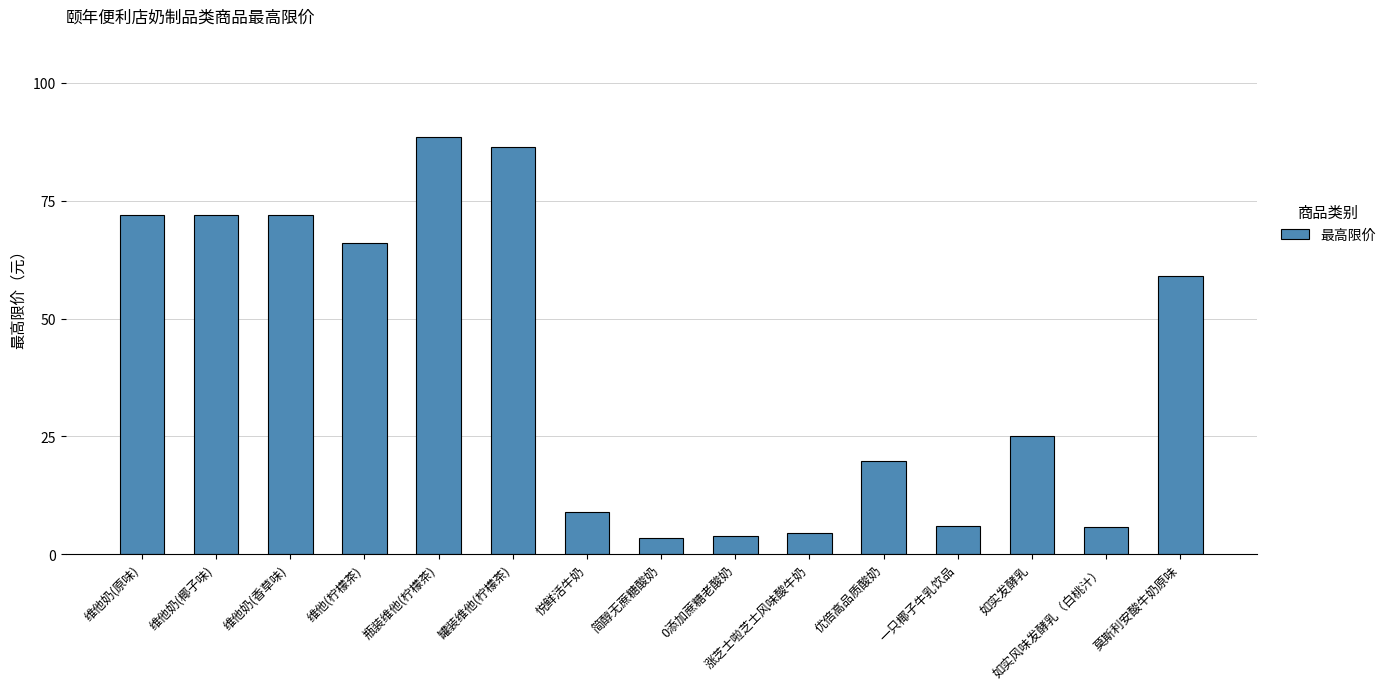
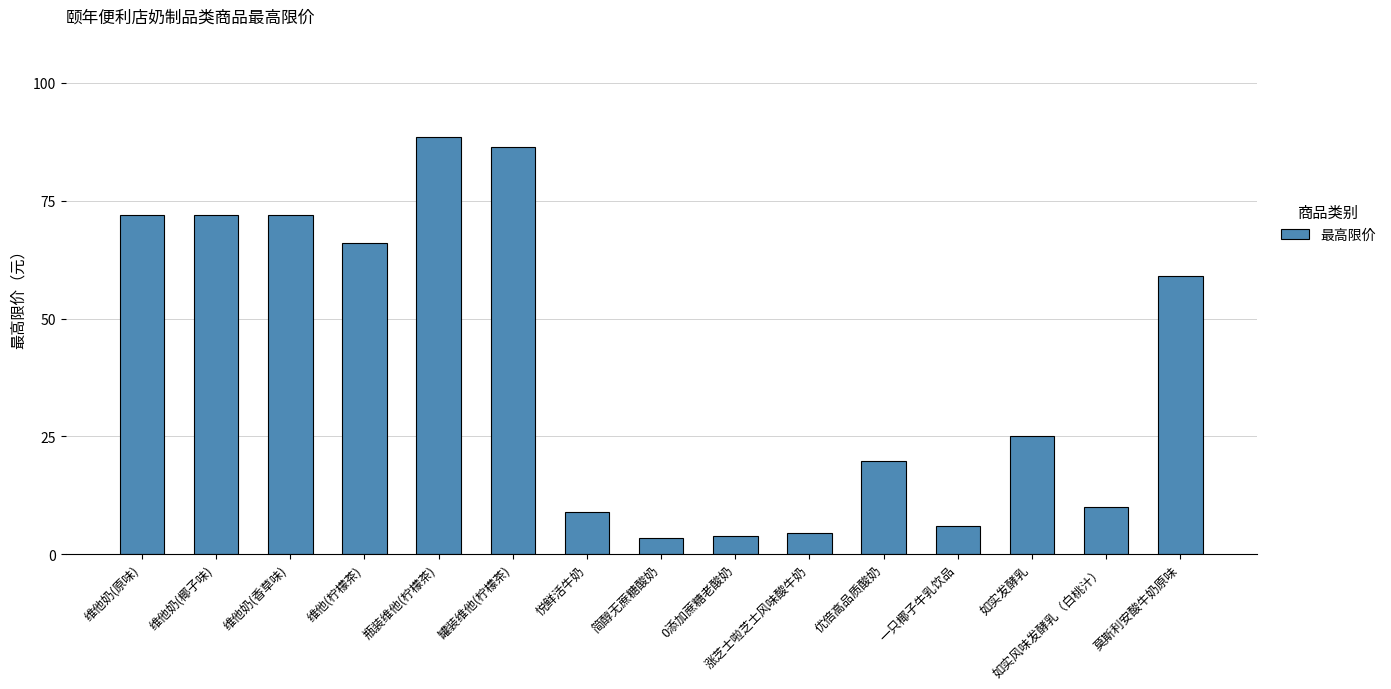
如实风味发酵乳（白桃汁）: 6 -> 10
